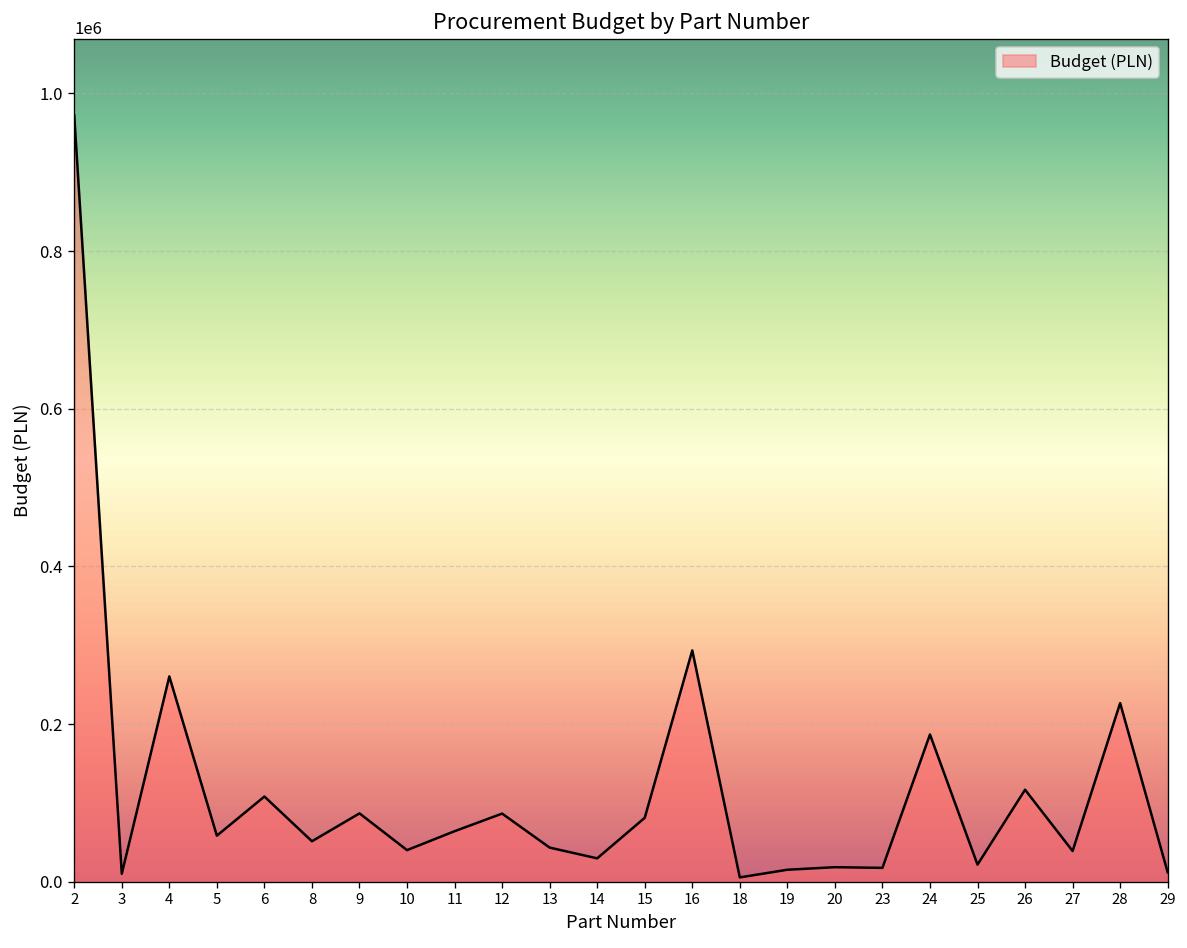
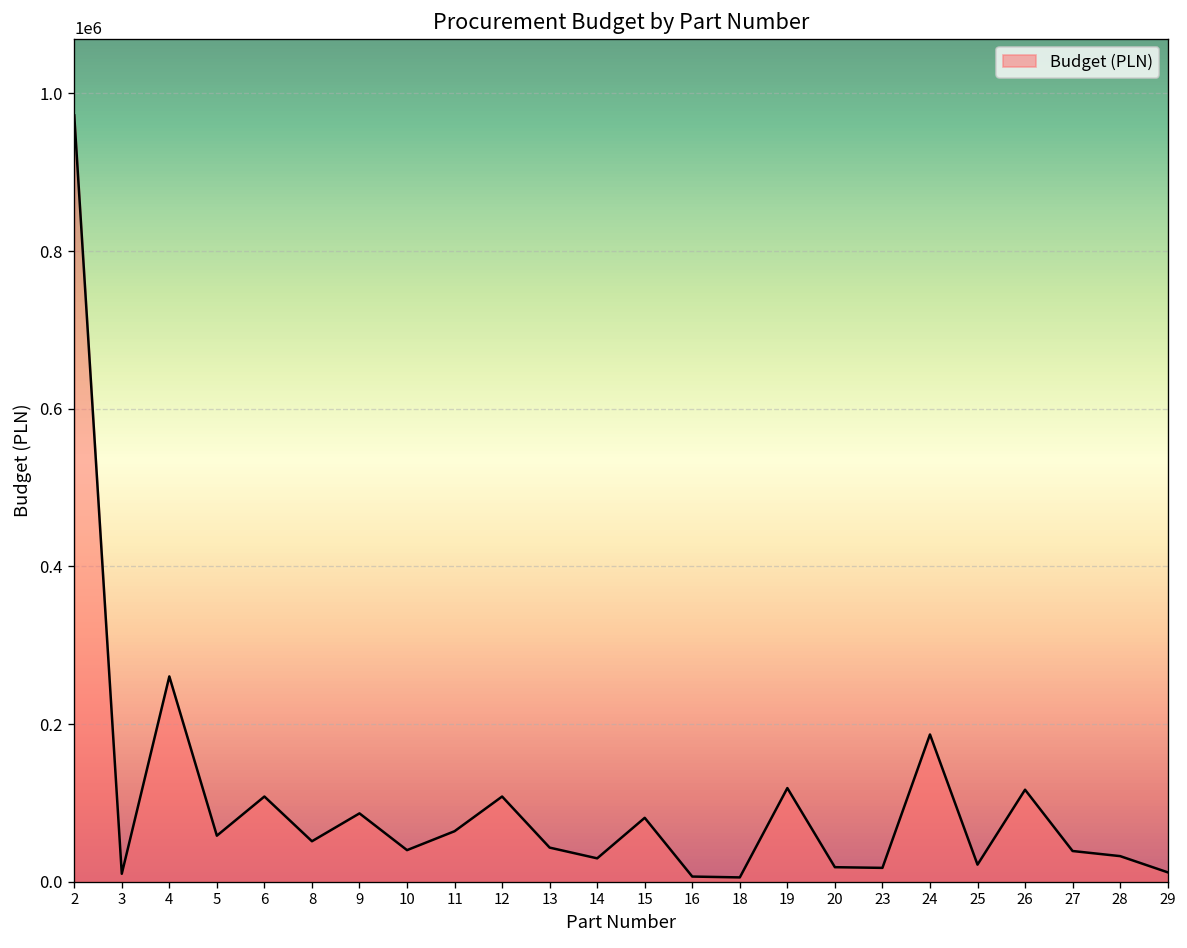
12: 90000 -> 110000
16: 290000 -> 10000
19: 20000 -> 120000
28: 230000 -> 30000
